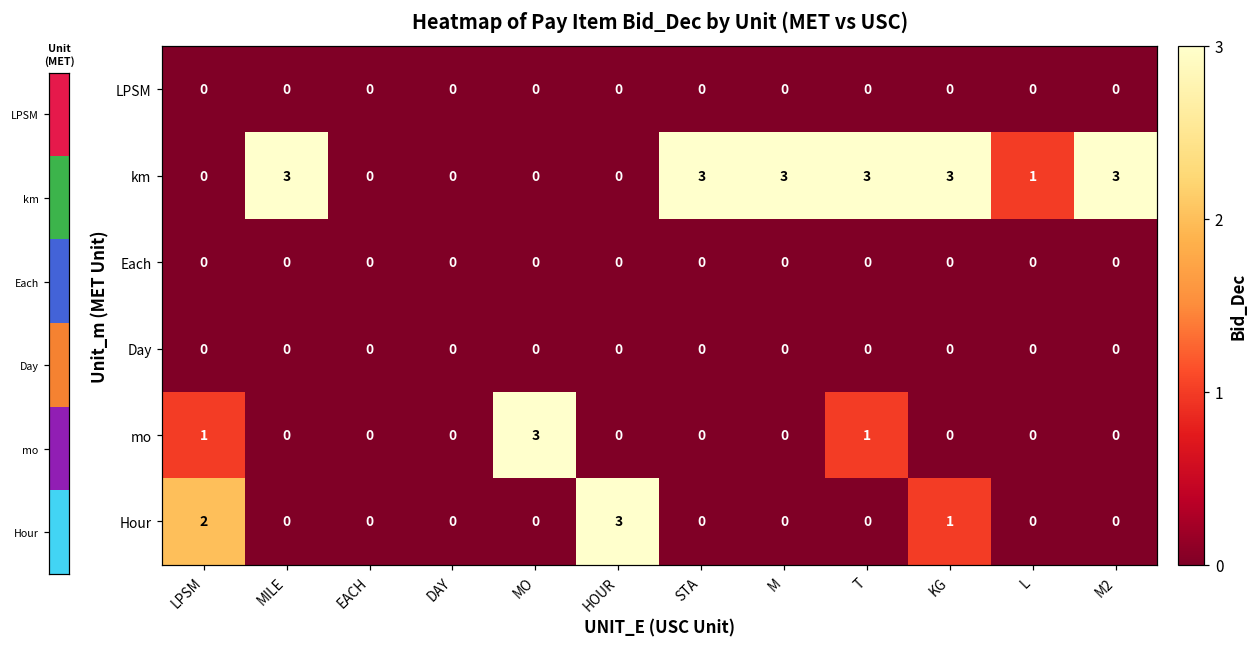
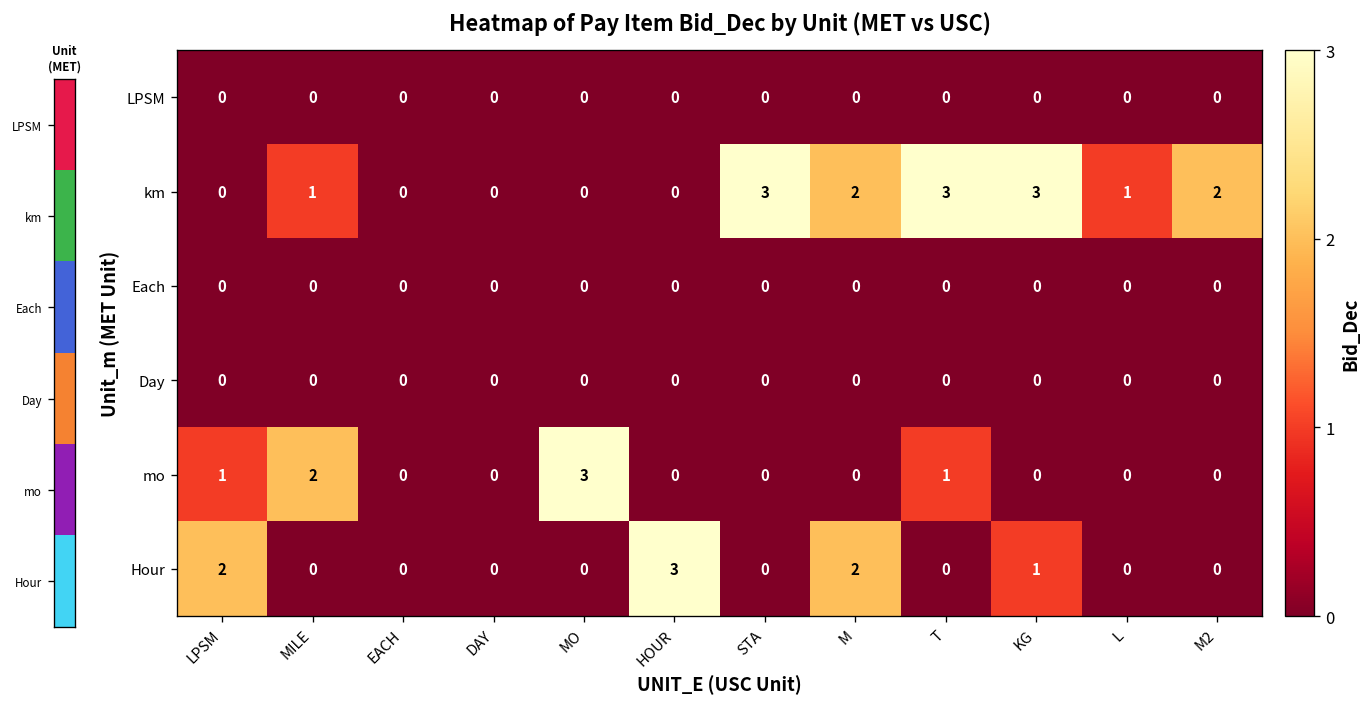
Heatmap of Pay Item Bid_Dec by Unit (MET vs USC), km, MILE: 3 -> 1
Heatmap of Pay Item Bid_Dec by Unit (MET vs USC), km, M: 3 -> 2
Heatmap of Pay Item Bid_Dec by Unit (MET vs USC), km, M2: 3 -> 2
Heatmap of Pay Item Bid_Dec by Unit (MET vs USC), mo, MILE: 0 -> 2
Heatmap of Pay Item Bid_Dec by Unit (MET vs USC), Hour, M: 0 -> 2
